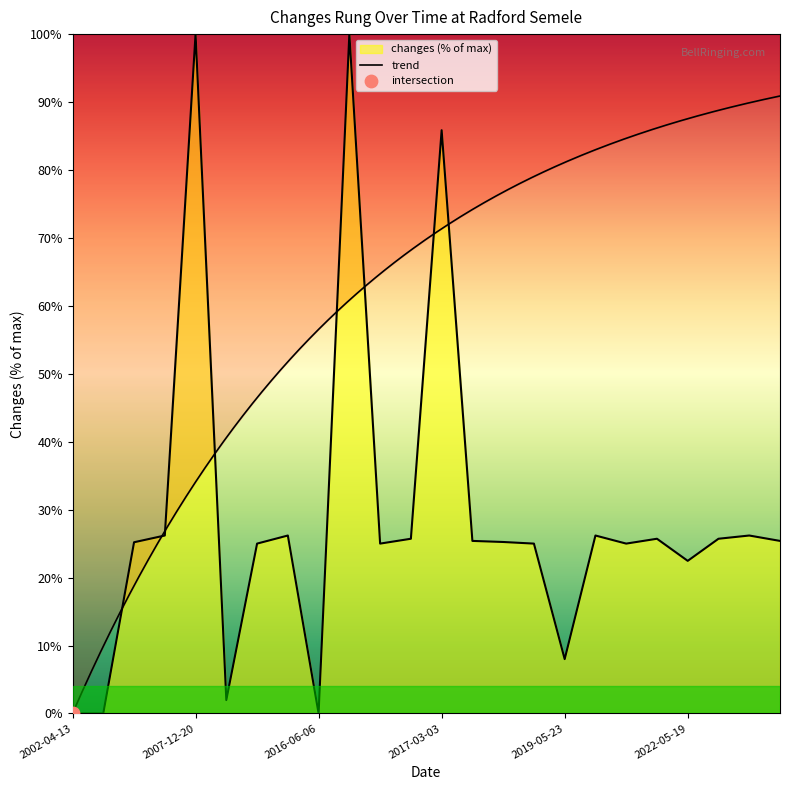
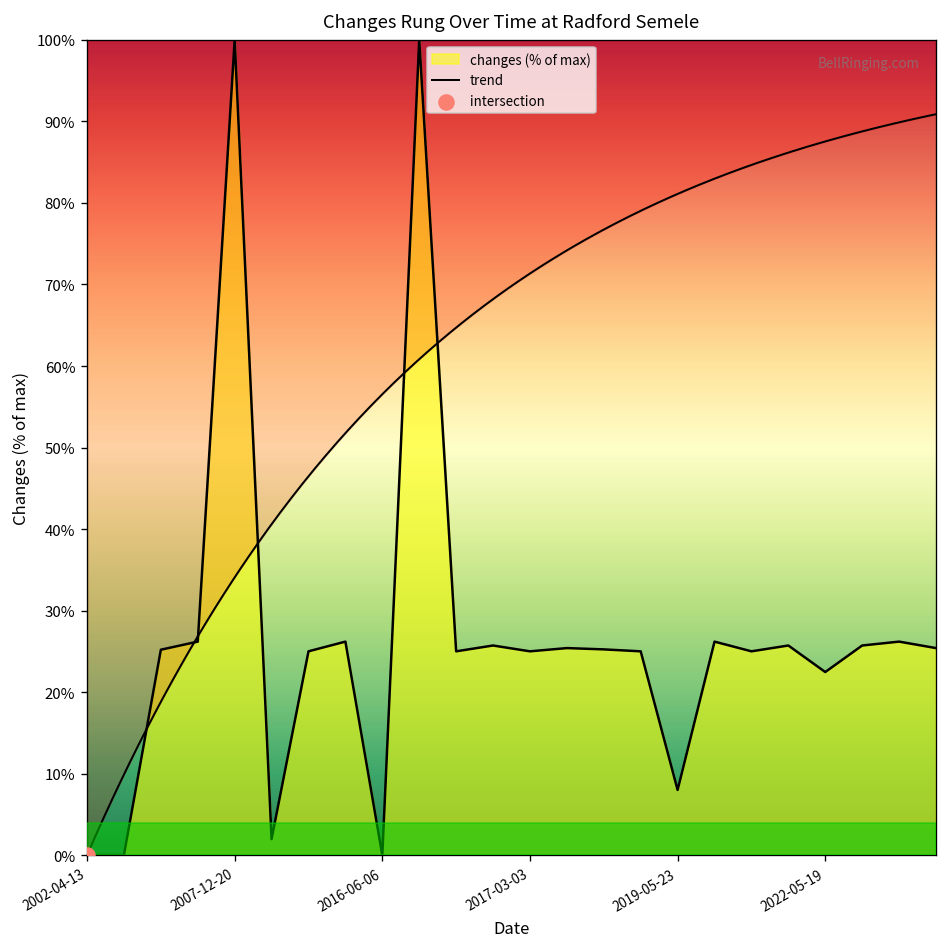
changes (% of max), 2017-03-03: 86% -> 25%
